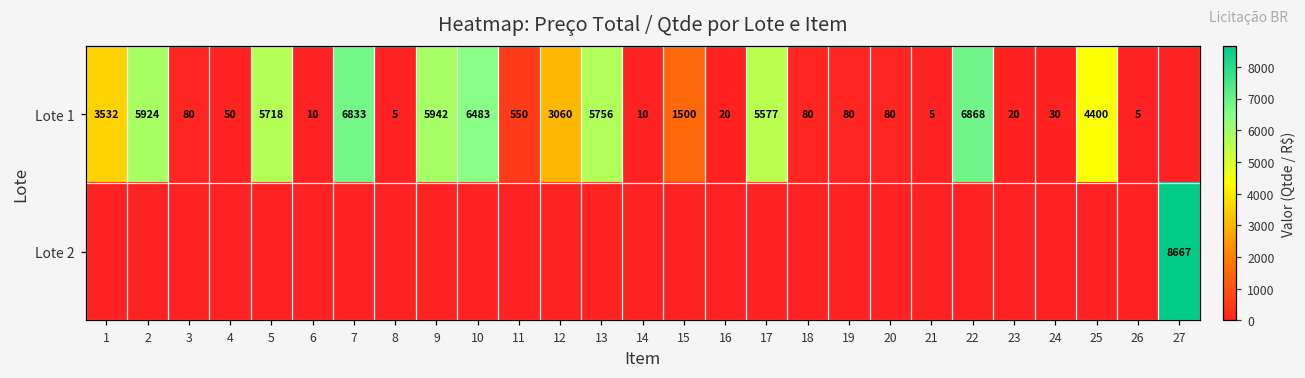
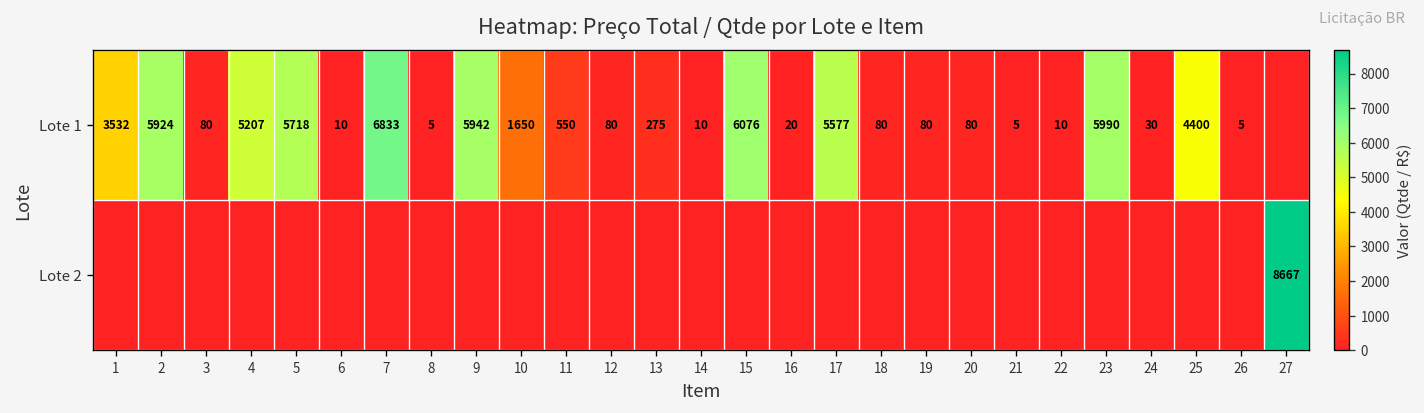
Lote 1, 4: 50 -> 5207
Lote 1, 10: 6483 -> 1650
Lote 1, 12: 3060 -> 80
Lote 1, 13: 5756 -> 275
Lote 1, 15: 1500 -> 6076
Lote 1, 22: 6868 -> 10
Lote 1, 23: 20 -> 5990
